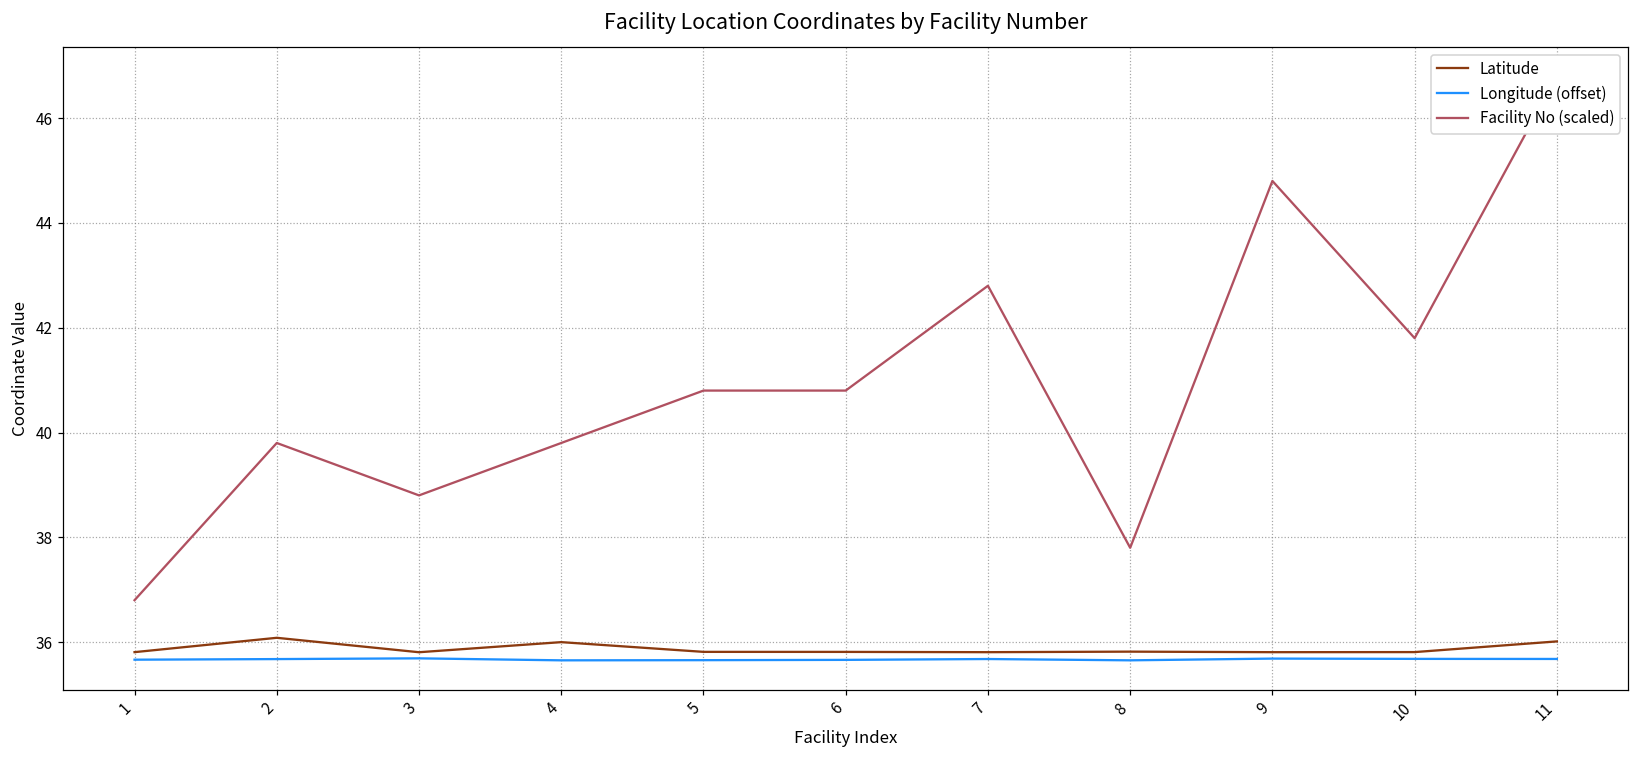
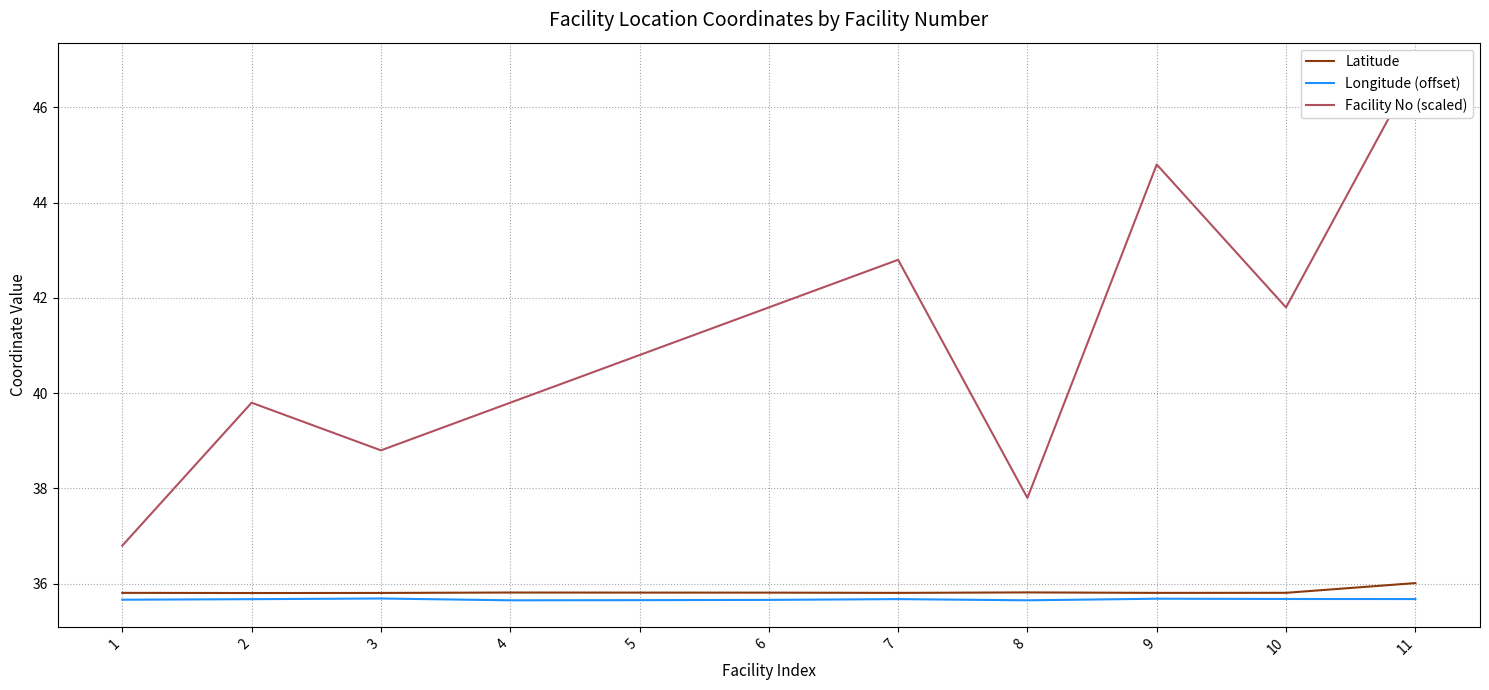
Latitude, 2: 36.1 -> 35.8
Latitude, 4: 36.0 -> 35.8
Facility No (scaled), 6: 40.8 -> 41.8
